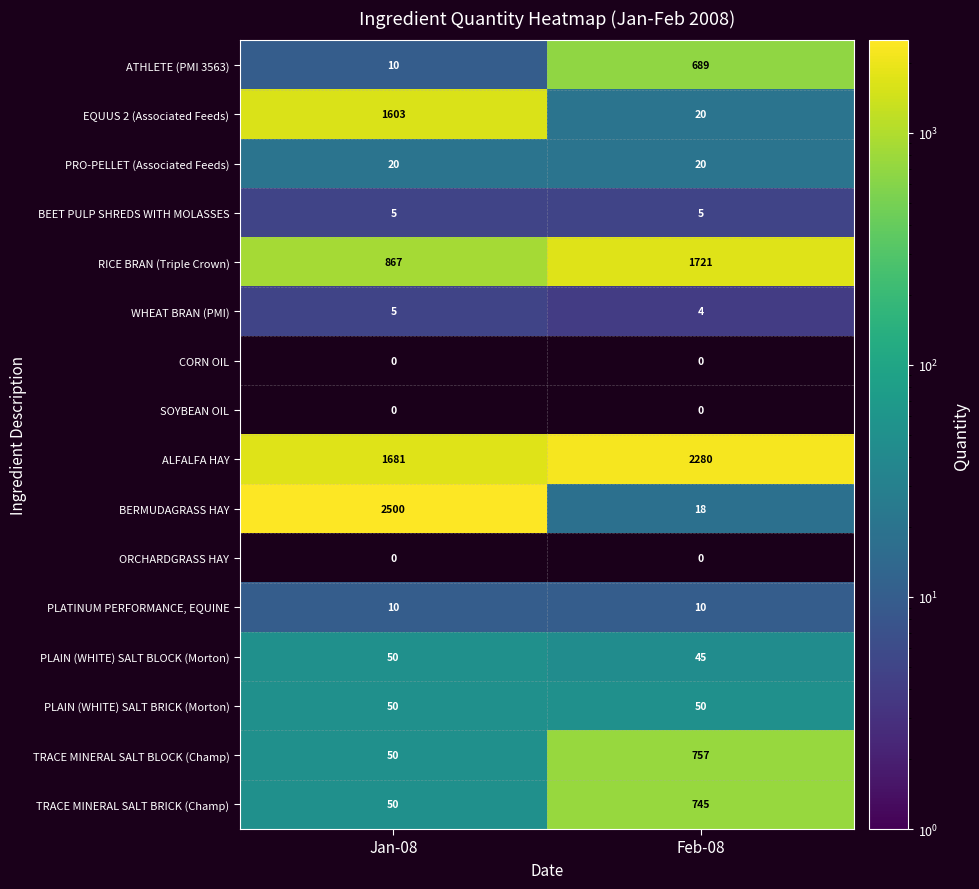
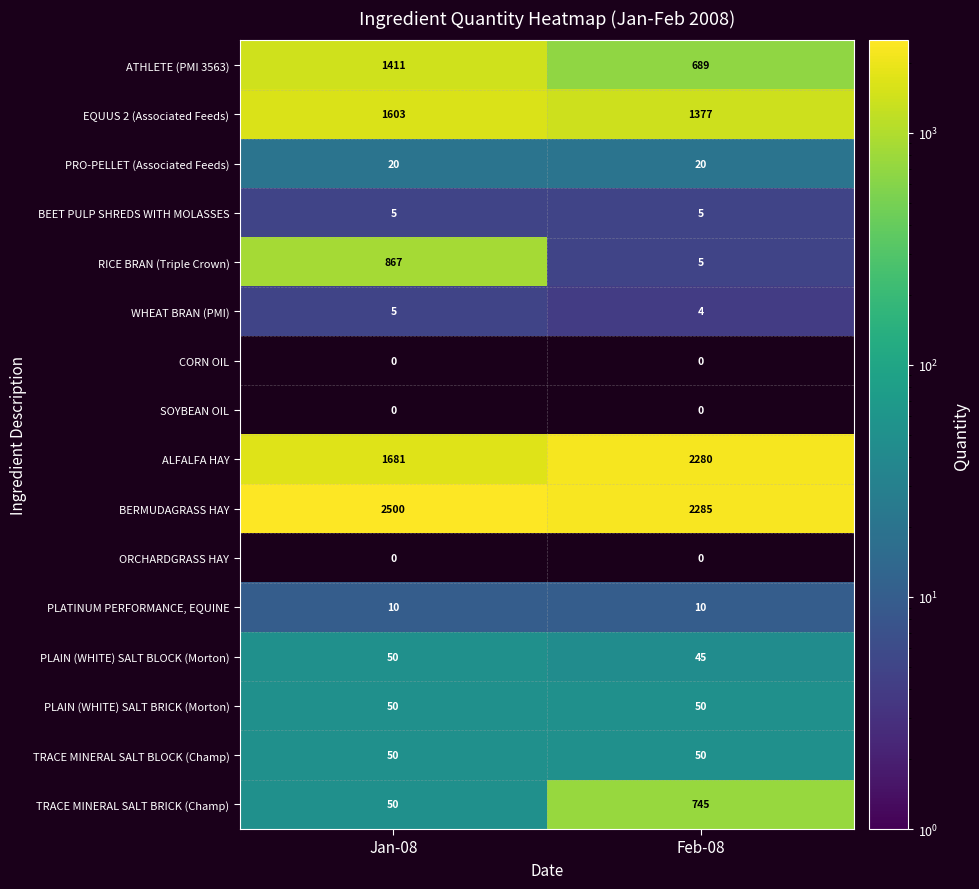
ATHLETE (PMI 3563), Jan-08: 10 -> 1411
EQUUS 2 (Associated Feeds), Feb-08: 20 -> 1377
RICE BRAN (Triple Crown), Feb-08: 1721 -> 5
BERMUDAGRASS HAY, Feb-08: 18 -> 2285
TRACE MINERAL SALT BLOCK (Champ), Feb-08: 757 -> 50
